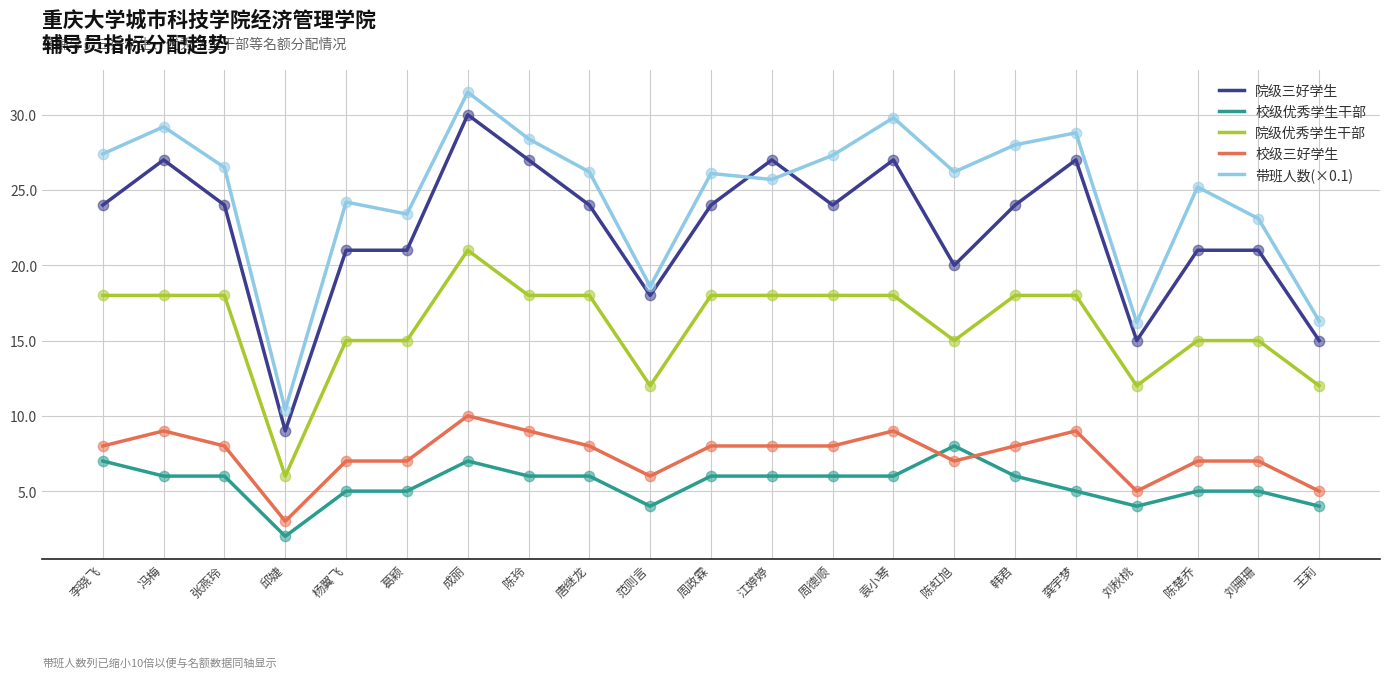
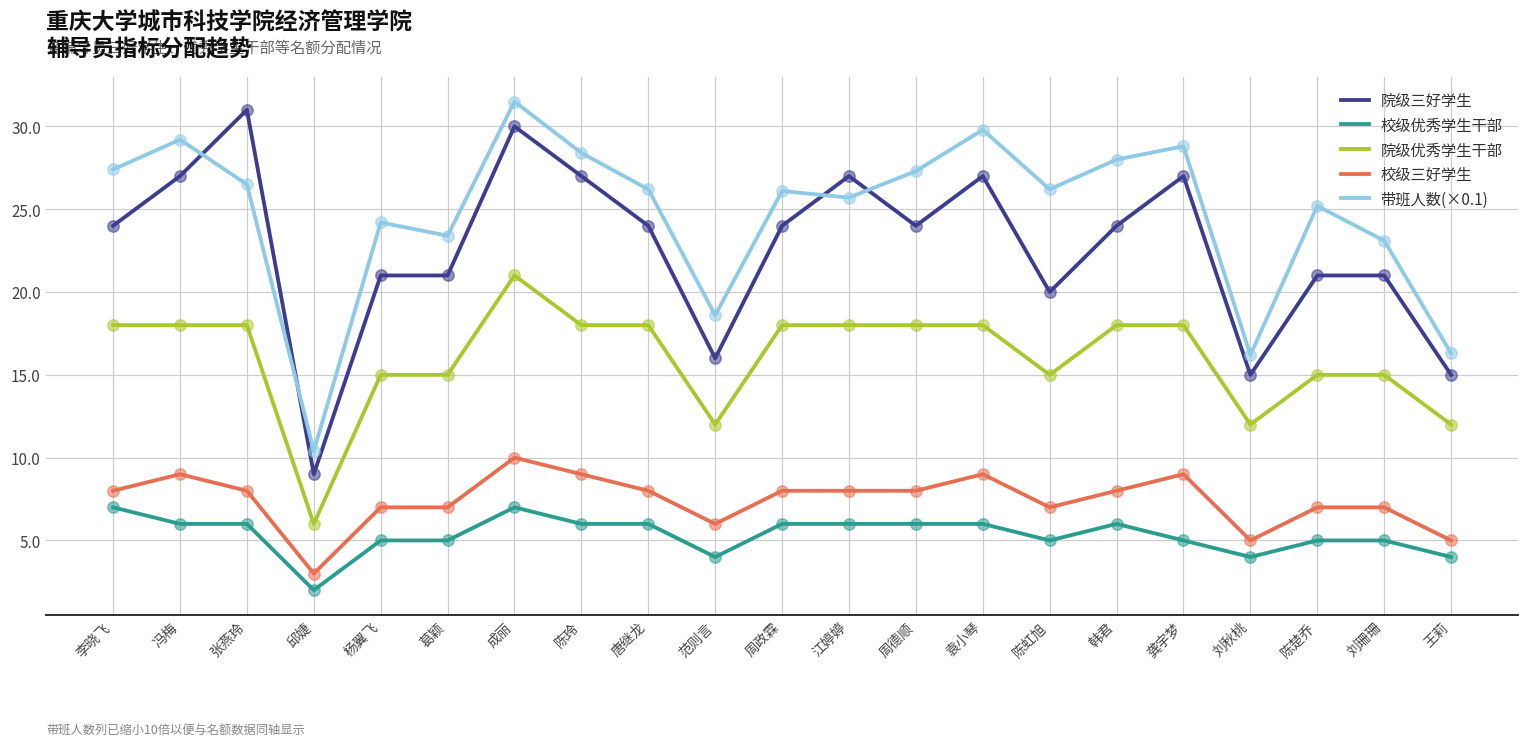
院级三好学生, 张燕玲: 24 -> 31
院级三好学生, 范则言: 18 -> 16
校级优秀学生干部, 陈虹旭: 8 -> 5
